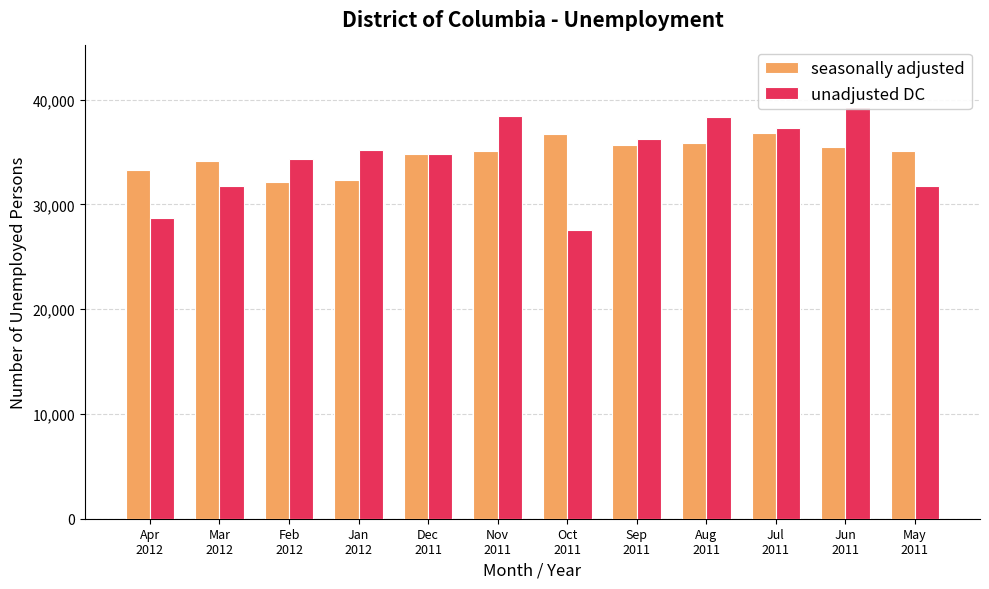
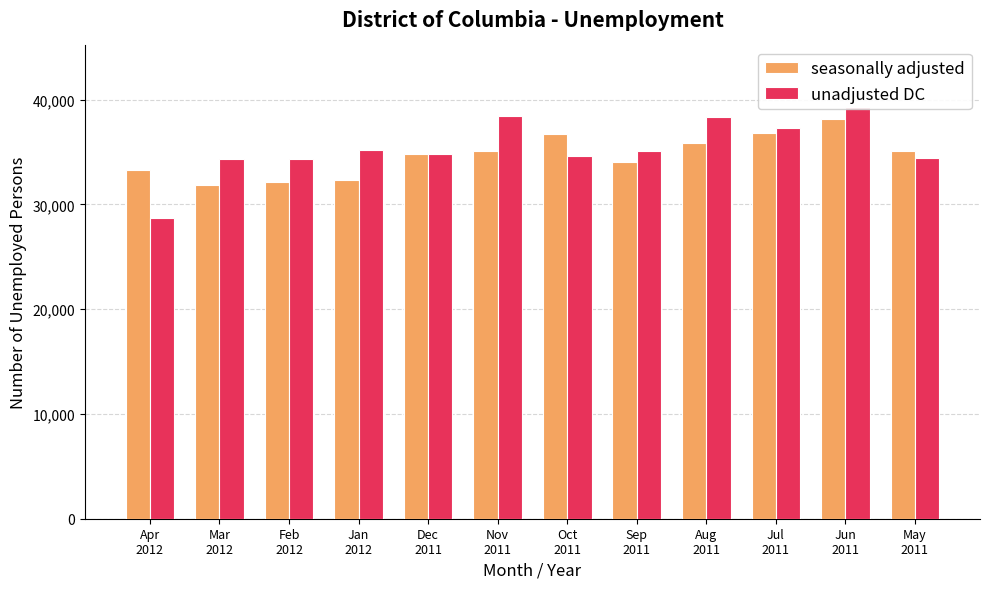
seasonally adjusted, Mar 2012: 34,100 -> 31,900
unadjusted DC, Mar 2012: 31,700 -> 34,300
unadjusted DC, Oct 2011: 27,500 -> 34,600
seasonally adjusted, Sep 2011: 35,700 -> 34,100
unadjusted DC, Sep 2011: 36,300 -> 35,100
seasonally adjusted, Jun 2011: 35,500 -> 38,200
unadjusted DC, May 2011: 31,700 -> 34,400
